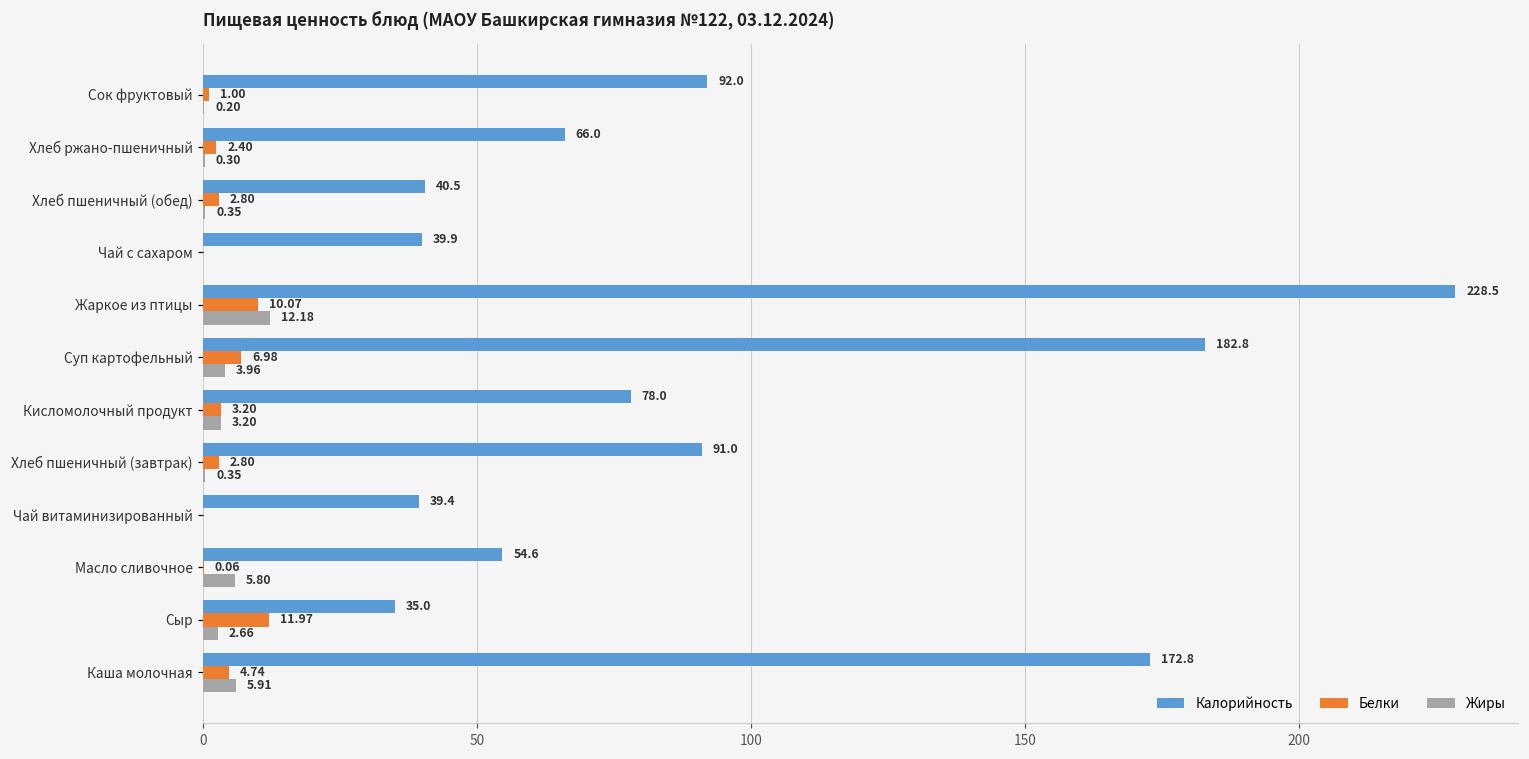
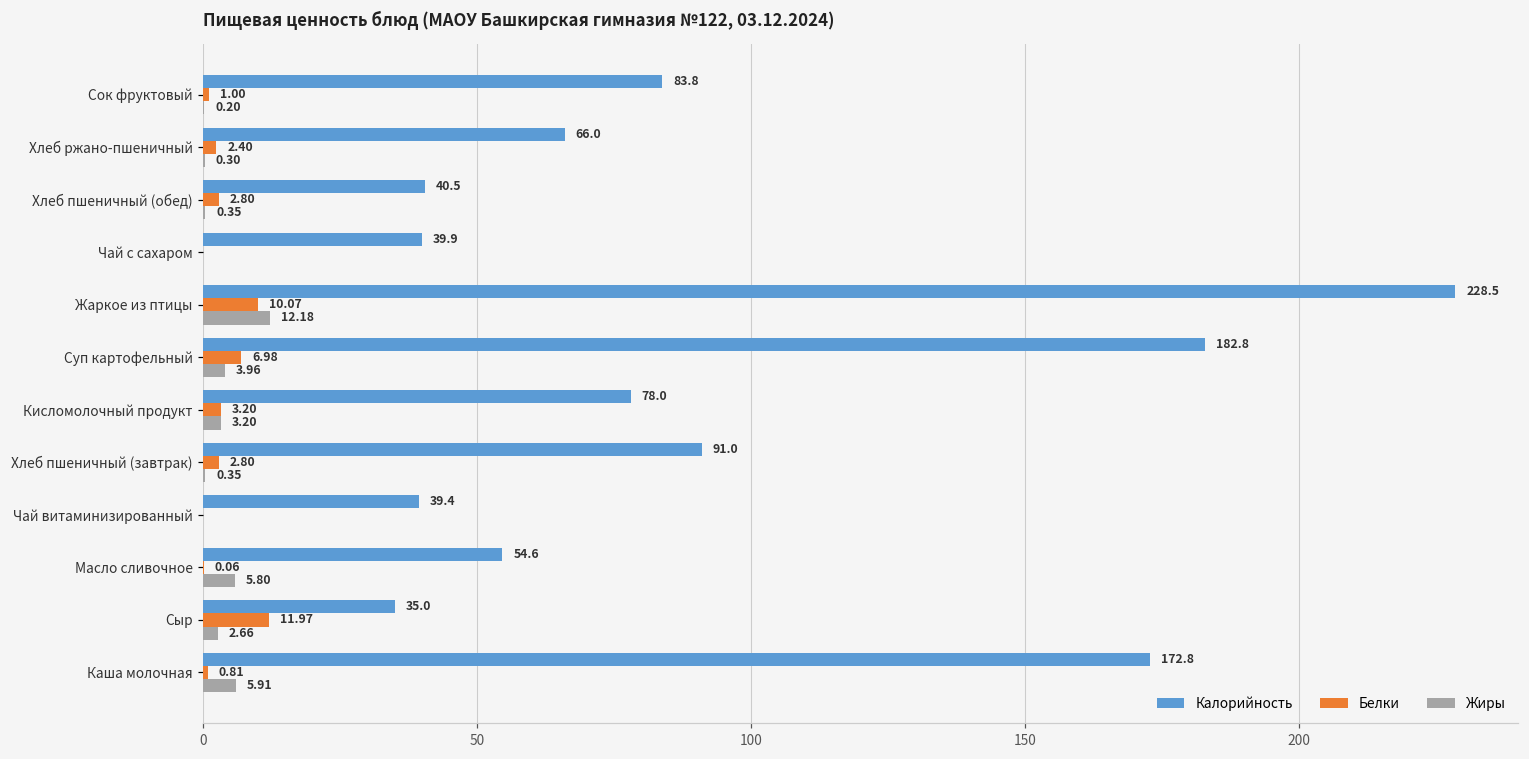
Калорийность, Сок фруктовый: 92.0 -> 83.8
Белки, Каша молочная: 4.74 -> 0.81
